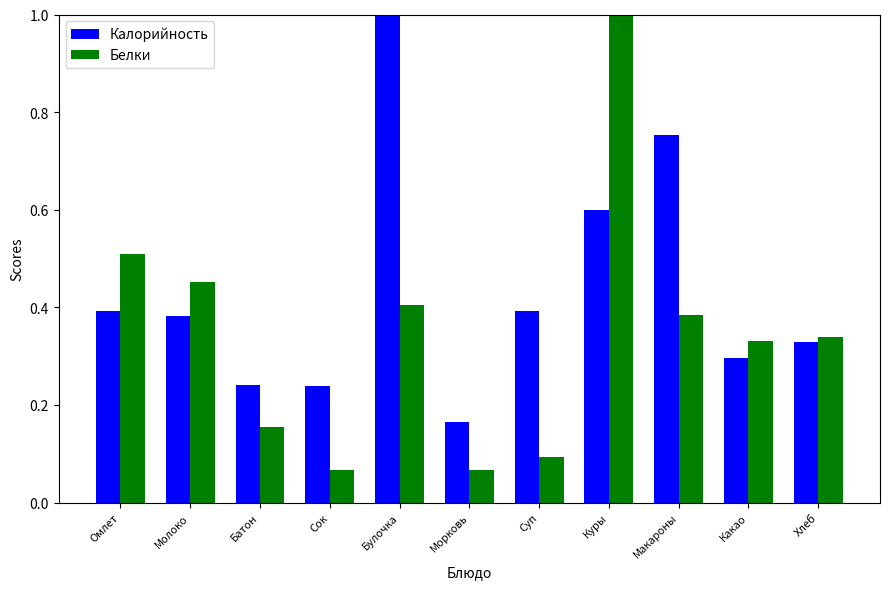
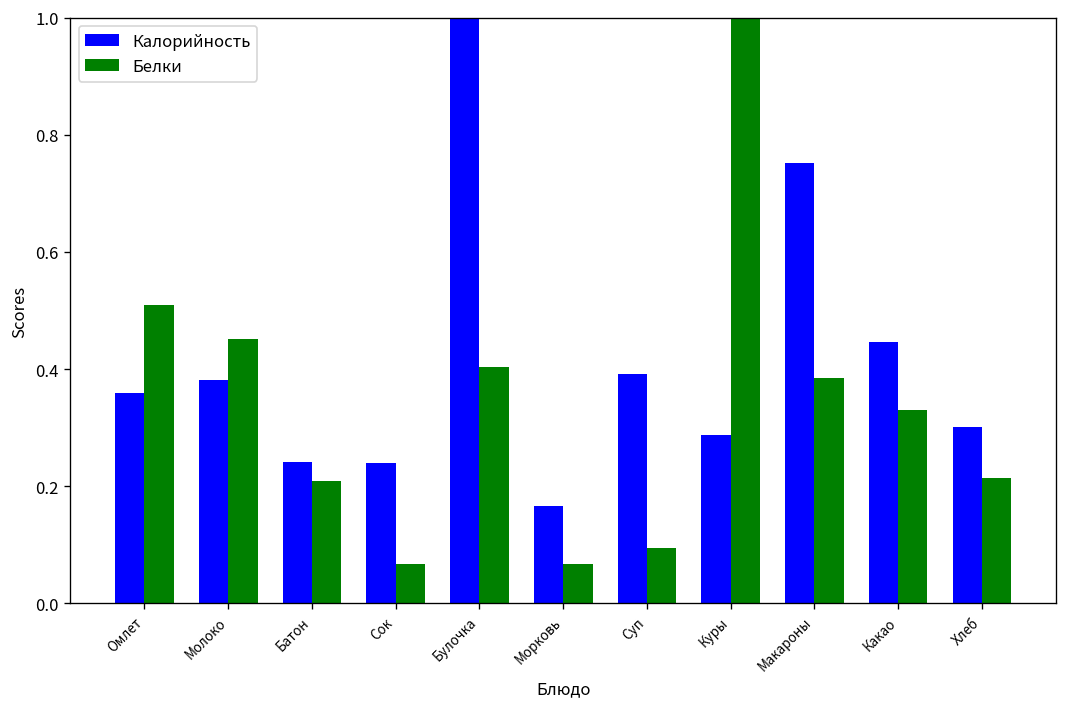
Калорийность, Омлет: 0.39 -> 0.36
Белки, Батон: 0.15 -> 0.21
Калорийность, Куры: 0.60 -> 0.29
Калорийность, Какао: 0.30 -> 0.45
Калорийность, Хлеб: 0.33 -> 0.30
Белки, Хлеб: 0.34 -> 0.21
